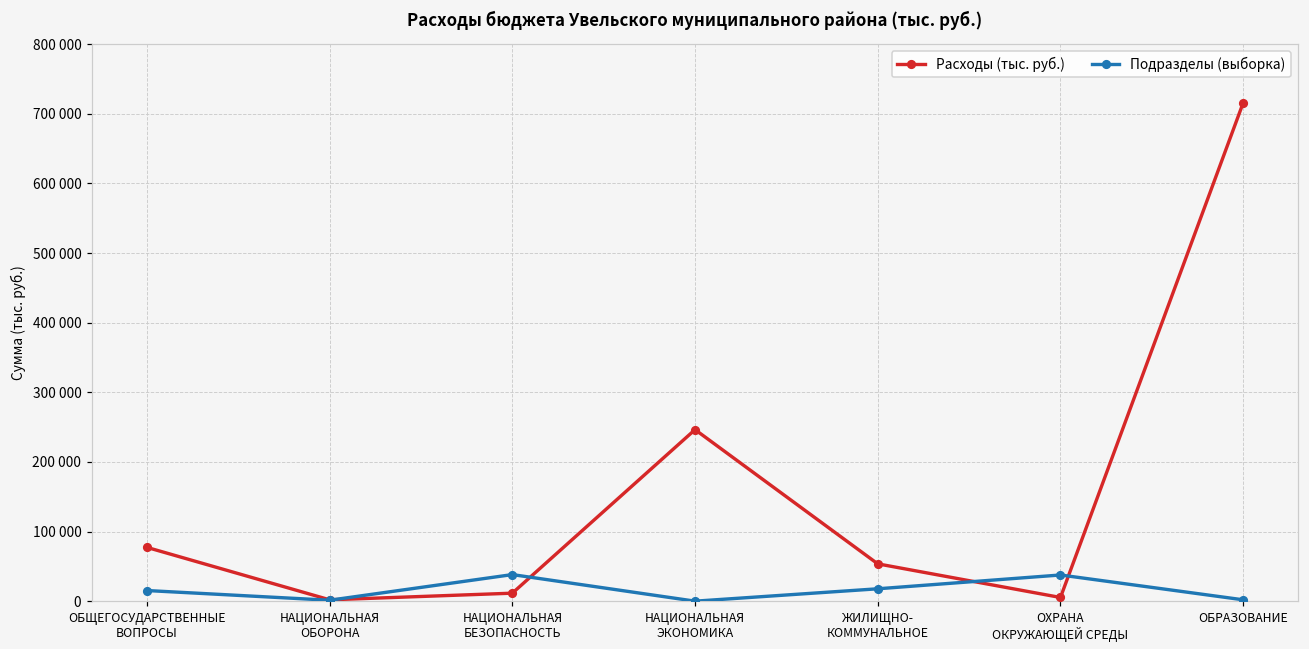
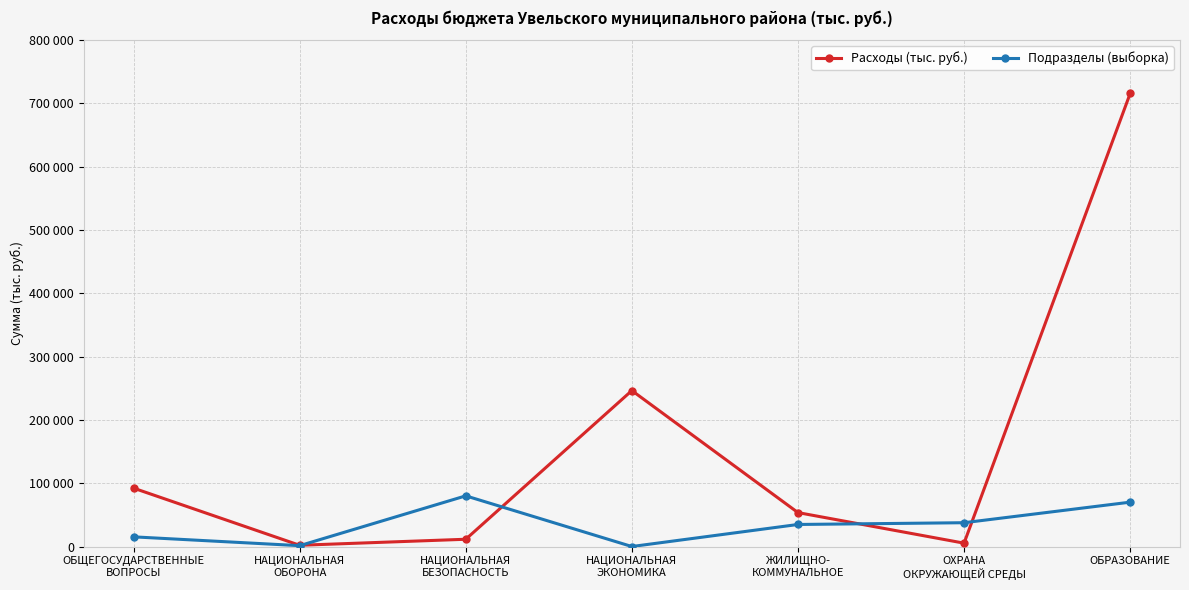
Расходы (тыс. руб.), ОБЩЕГОСУДАРСТВЕННЫЕ ВОПРОСЫ: 80000 -> 90000
Подразделы (выборка), НАЦИОНАЛЬНАЯ БЕЗОПАСНОСТЬ: 40000 -> 80000
Подразделы (выборка), ЖИЛИЩНО- КОММУНАЛЬНОЕ: 20000 -> 30000
Подразделы (выборка), ОБРАЗОВАНИЕ: 0 -> 70000
